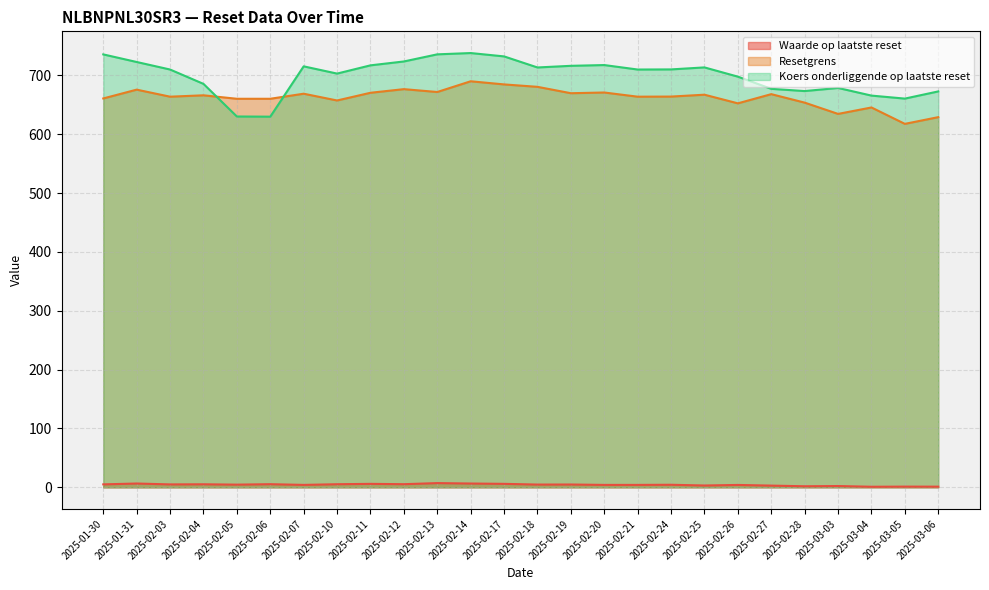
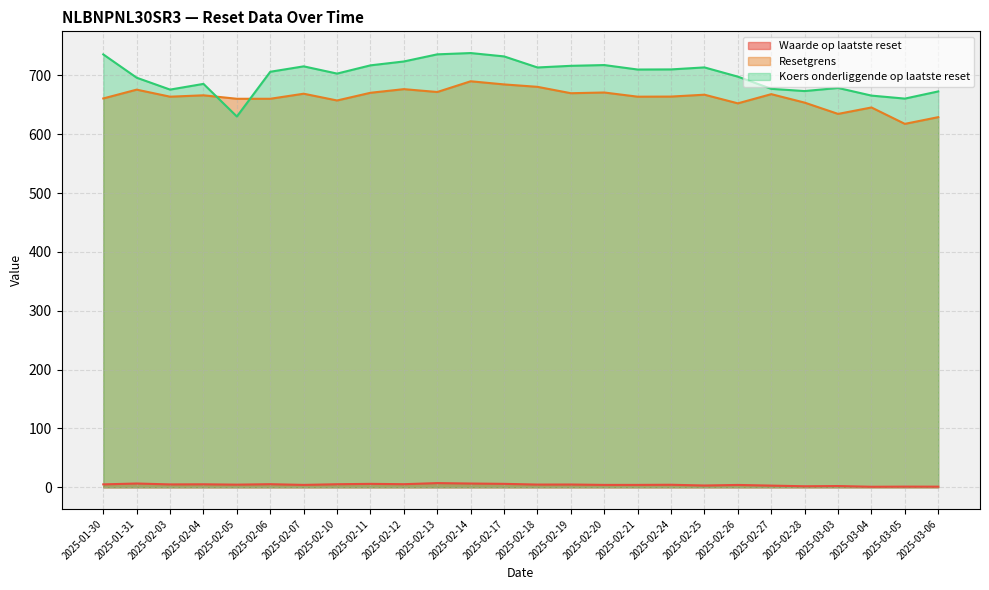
Koers onderliggende op laatste reset, 2025-01-31: 720 -> 700
Koers onderliggende op laatste reset, 2025-02-03: 710 -> 680
Koers onderliggende op laatste reset, 2025-02-06: 630 -> 710
